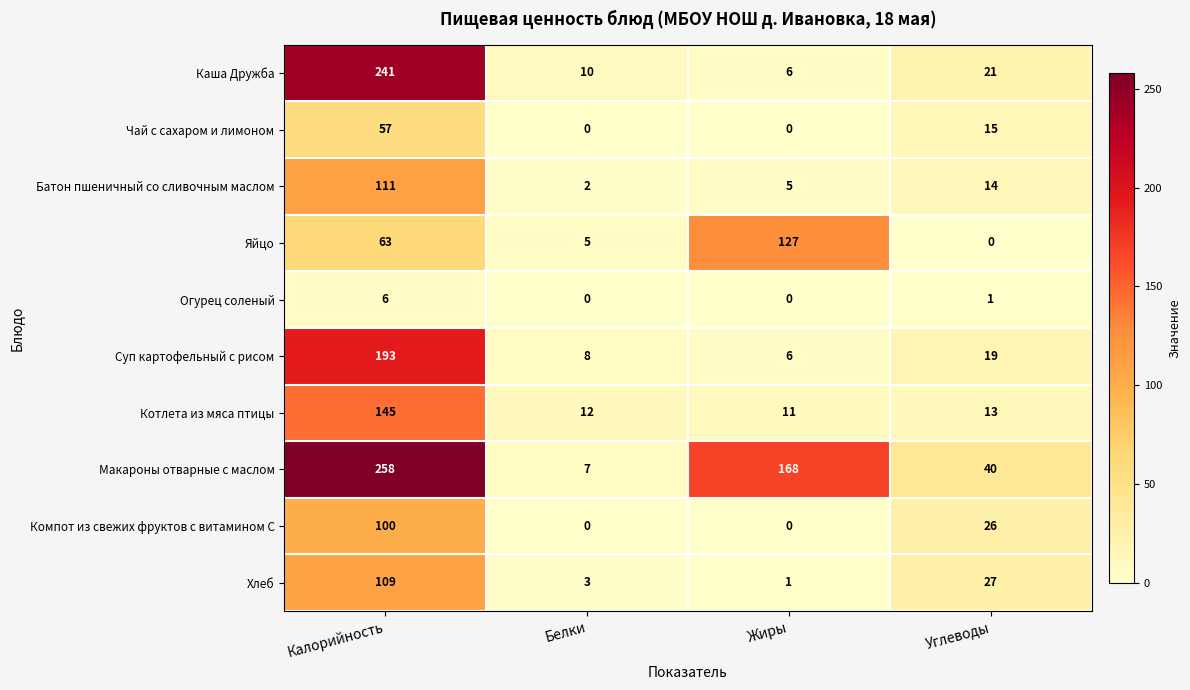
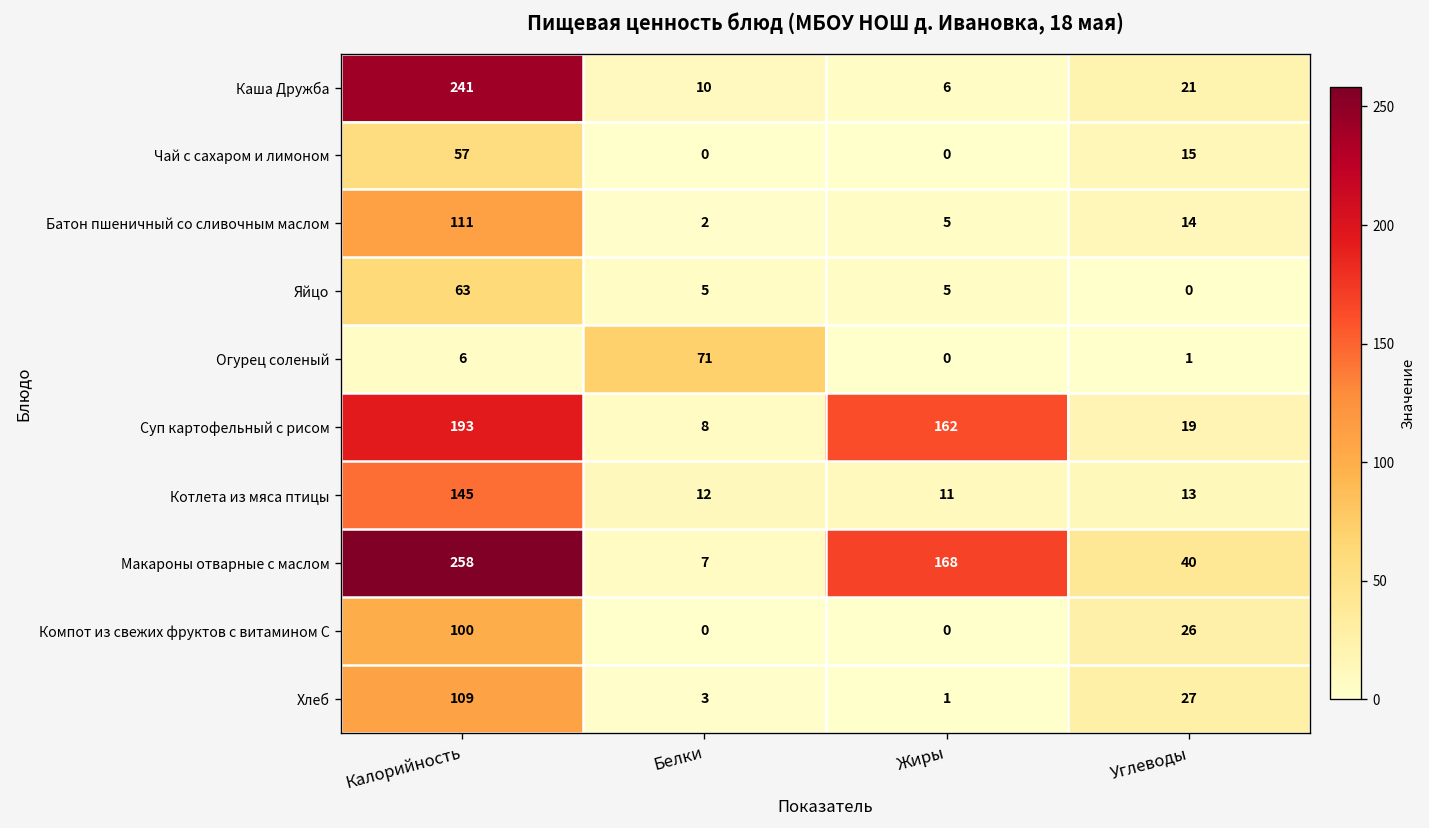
Яйцо, Жиры: 127 -> 5
Огурец соленый, Белки: 0 -> 71
Суп картофельный с рисом, Жиры: 6 -> 162
